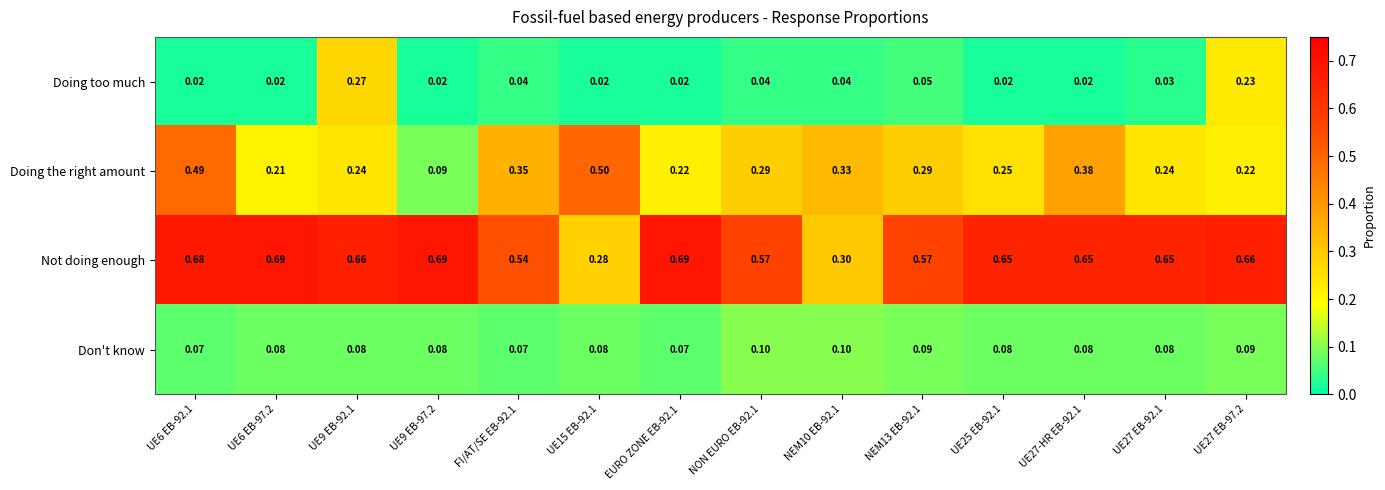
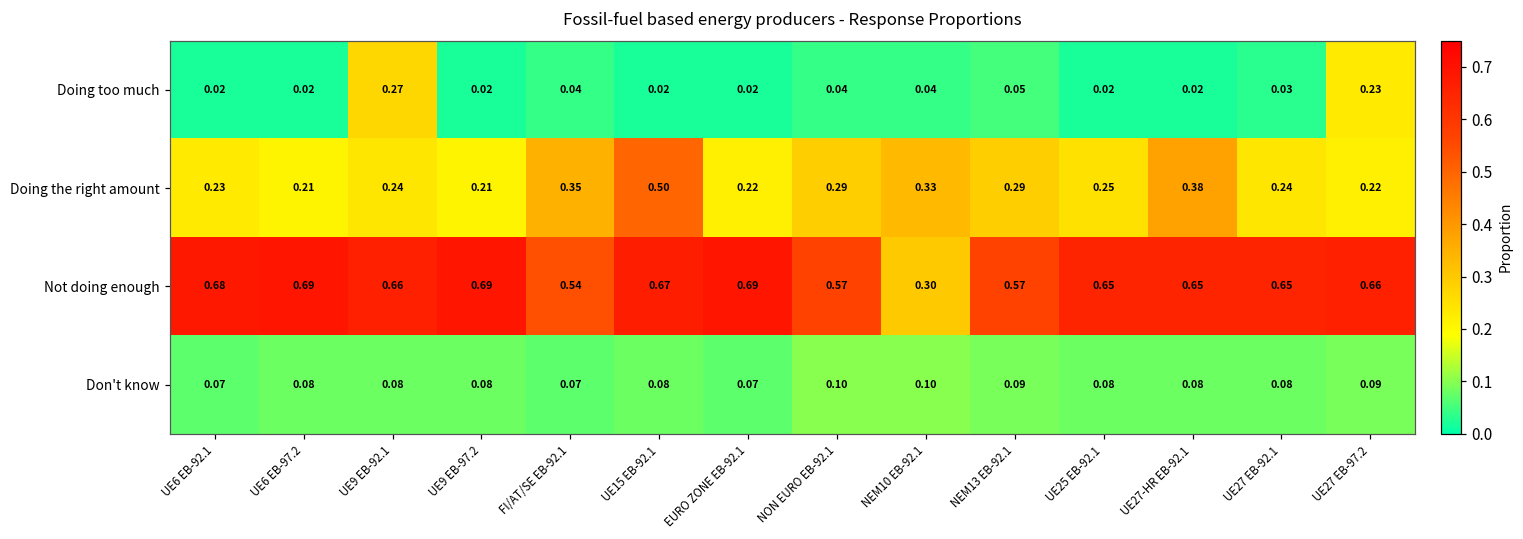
Doing the right amount, UE6 EB-92.1: 0.49 -> 0.23
Doing the right amount, UE9 EB-97.2: 0.09 -> 0.21
Not doing enough, UE15 EB-92.1: 0.28 -> 0.67
